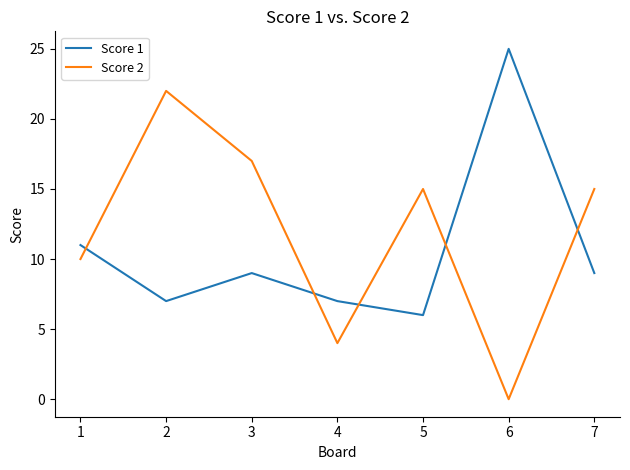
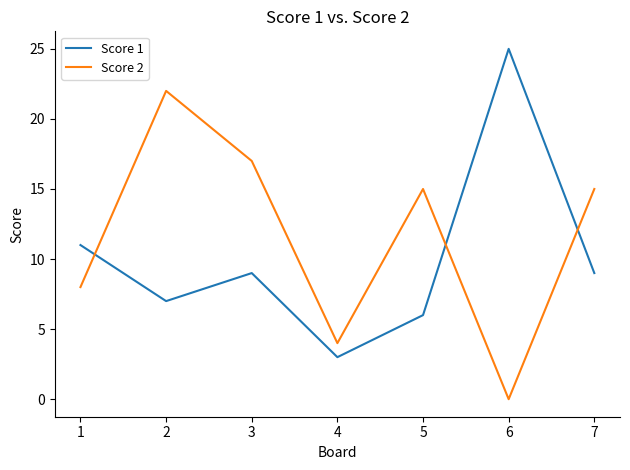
Score 2, 1: 10 -> 8
Score 1, 4: 7 -> 3
